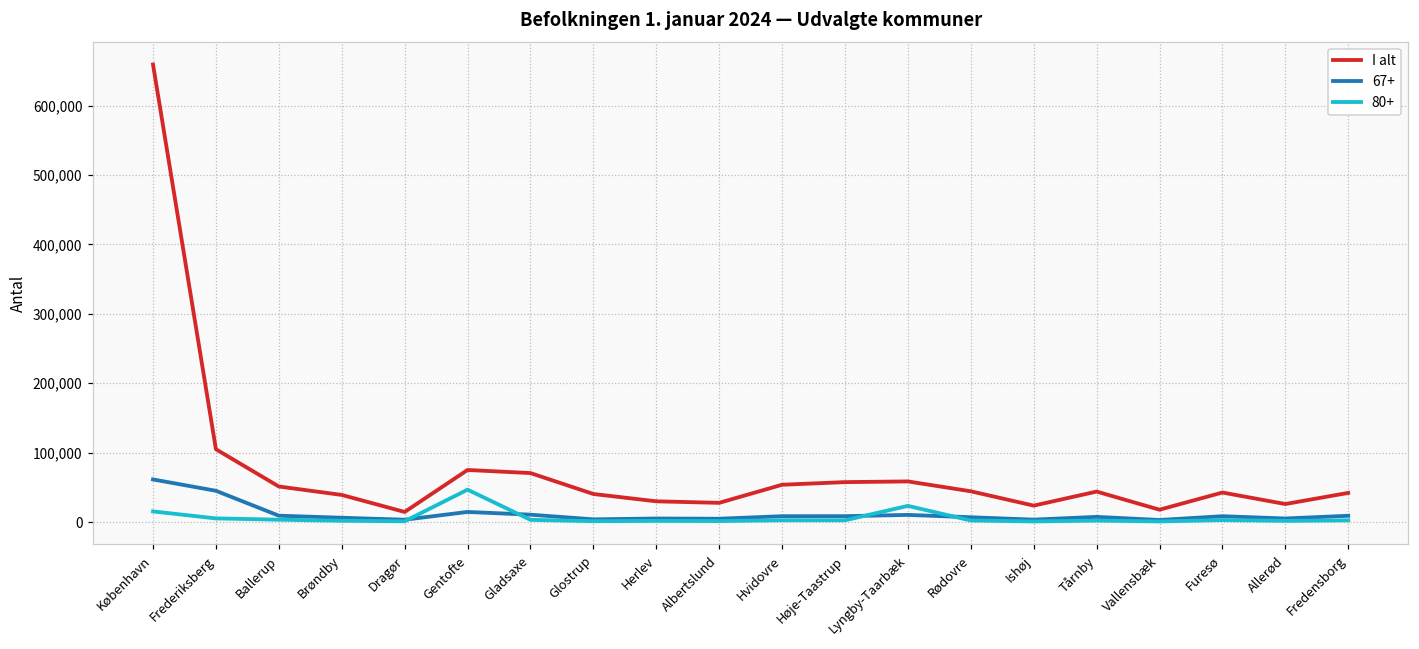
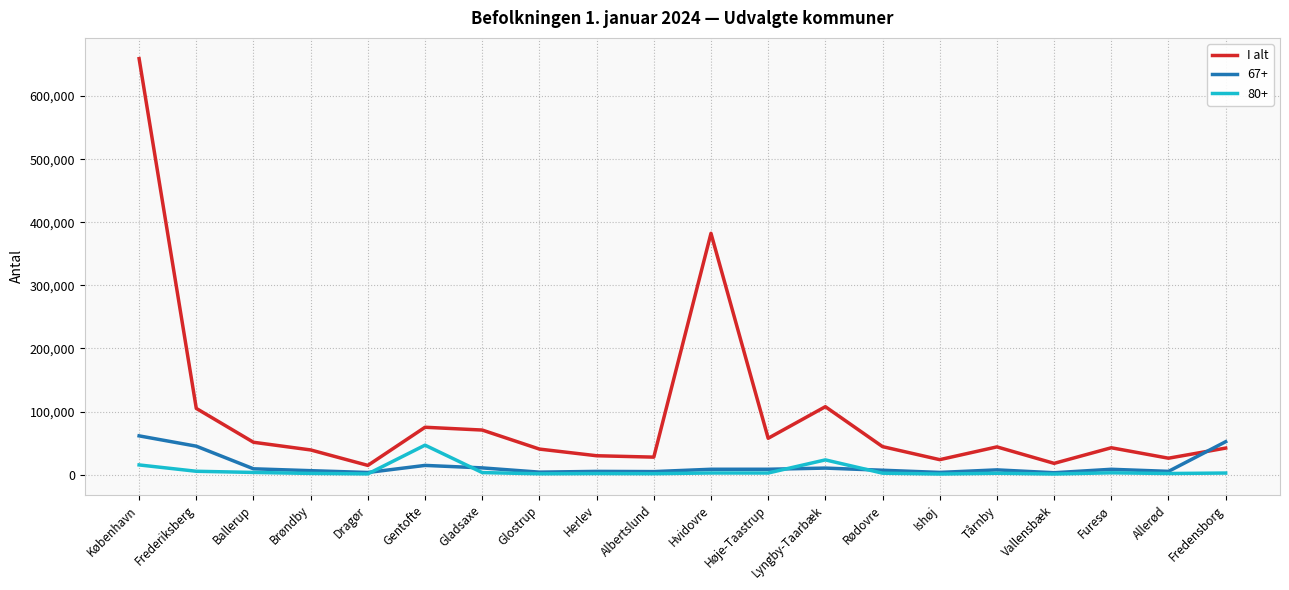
I alt, Hvidovre: 50,000 -> 380,000
I alt, Lyngby-Taarbæk: 60,000 -> 110,000
67+, Fredensborg: 10,000 -> 50,000
